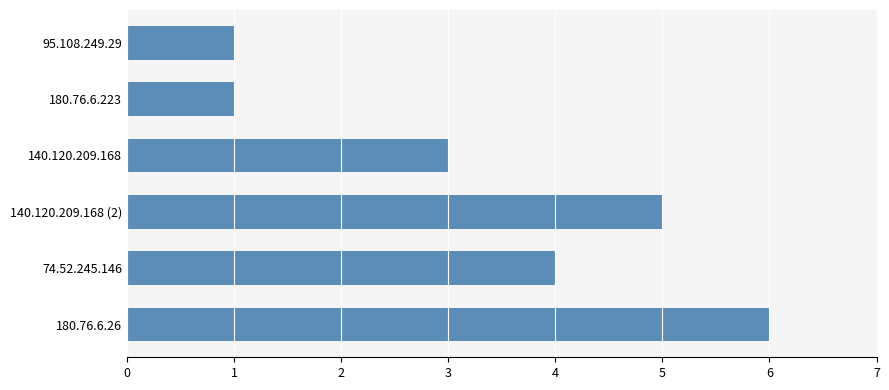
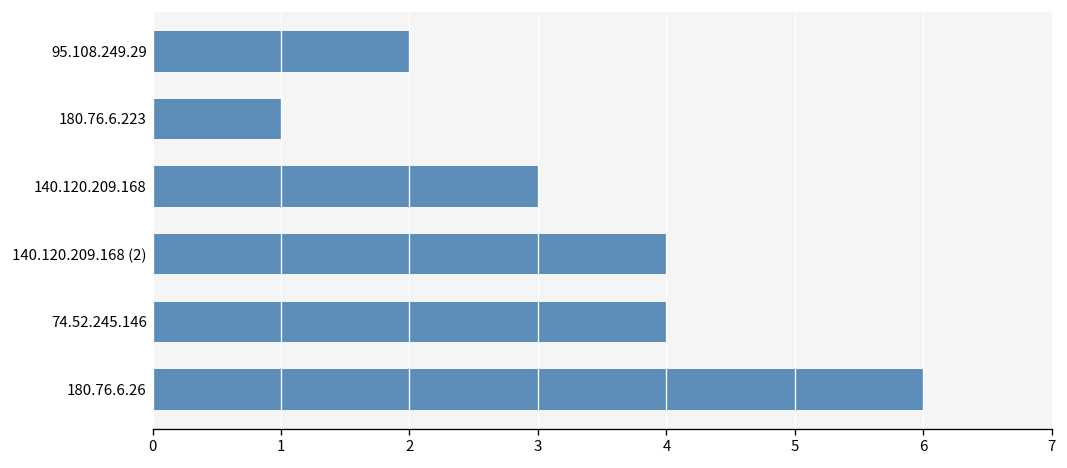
95.108.249.29: 1 -> 2
140.120.209.168 (2): 5 -> 4
